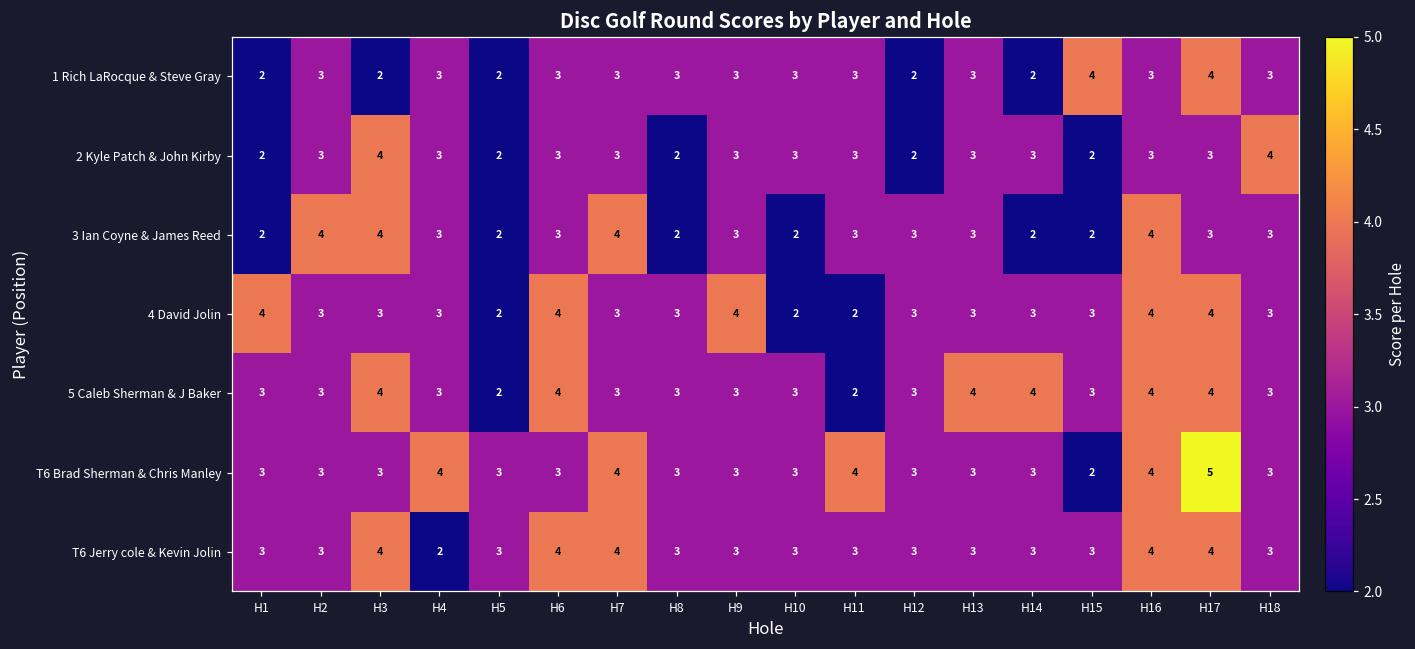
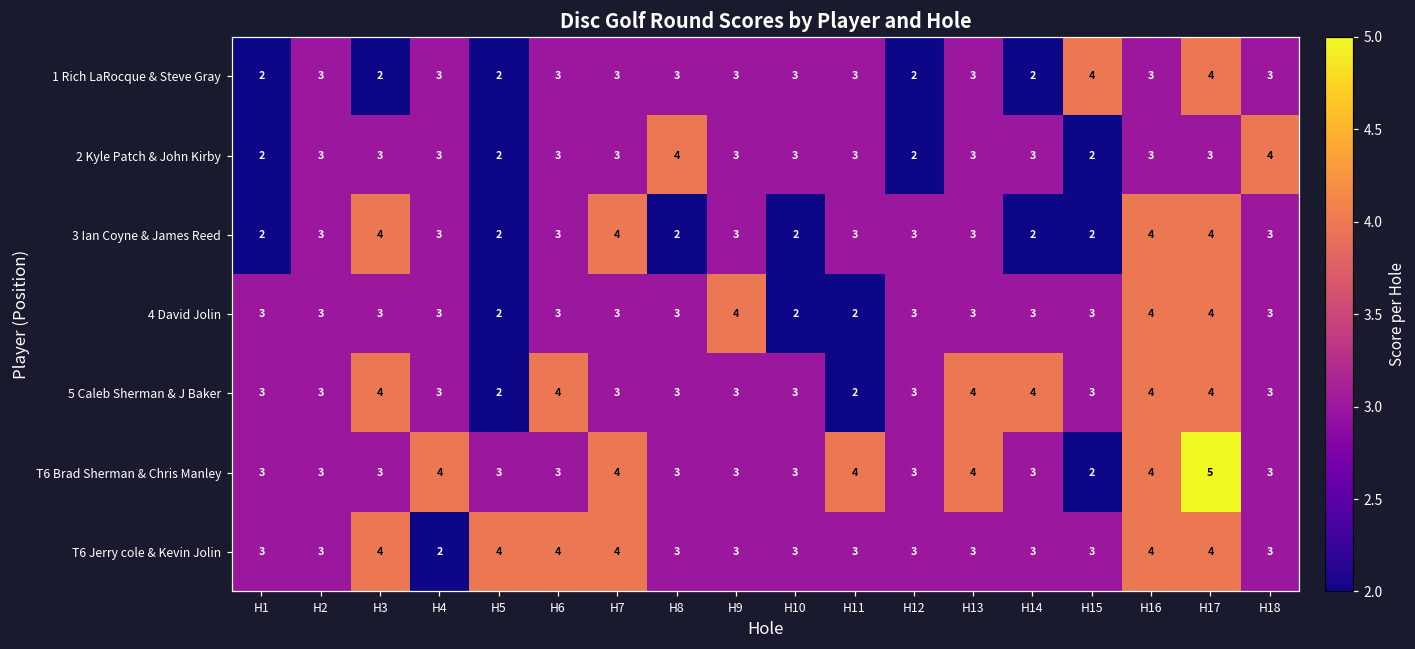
2 Kyle Patch & John Kirby, H3: 4 -> 3
2 Kyle Patch & John Kirby, H8: 2 -> 4
3 Ian Coyne & James Reed, H2: 4 -> 3
3 Ian Coyne & James Reed, H17: 3 -> 4
4 David Jolin, H1: 4 -> 3
4 David Jolin, H6: 4 -> 3
T6 Brad Sherman & Chris Manley, H13: 3 -> 4
T6 Jerry cole & Kevin Jolin, H5: 3 -> 4
